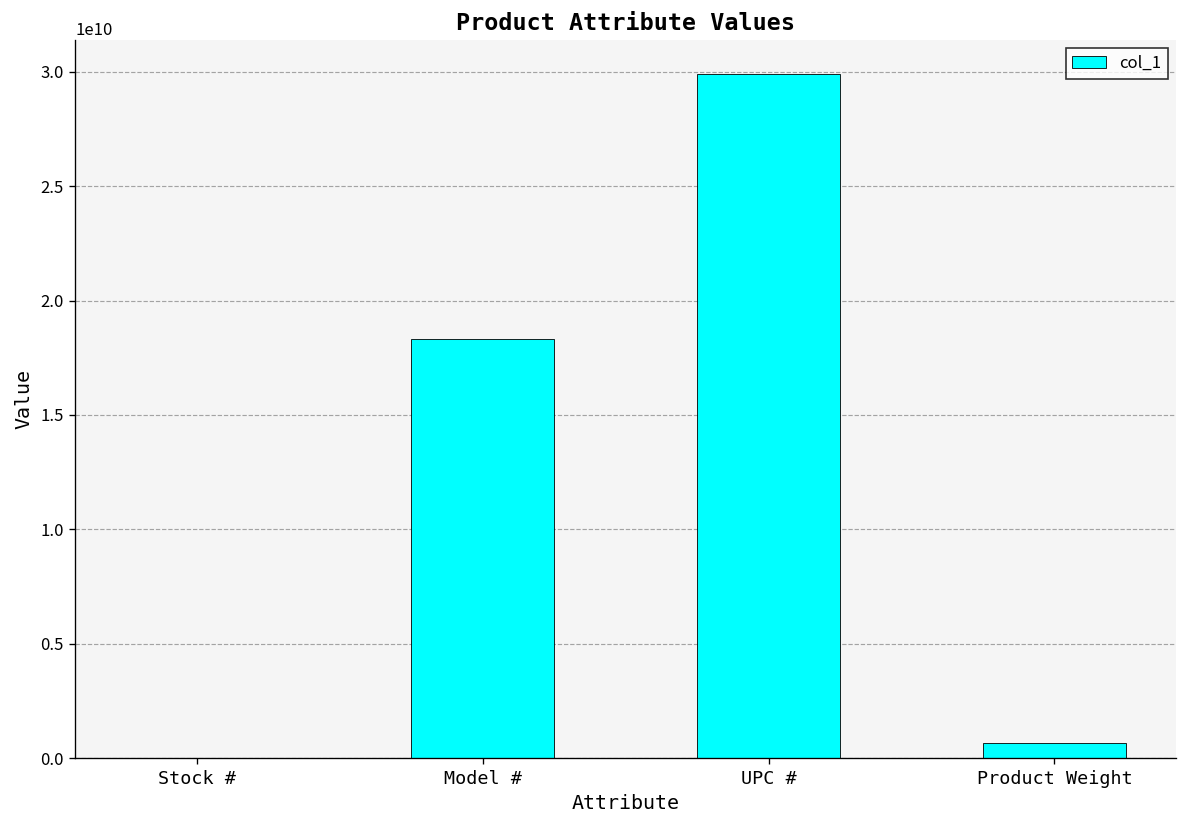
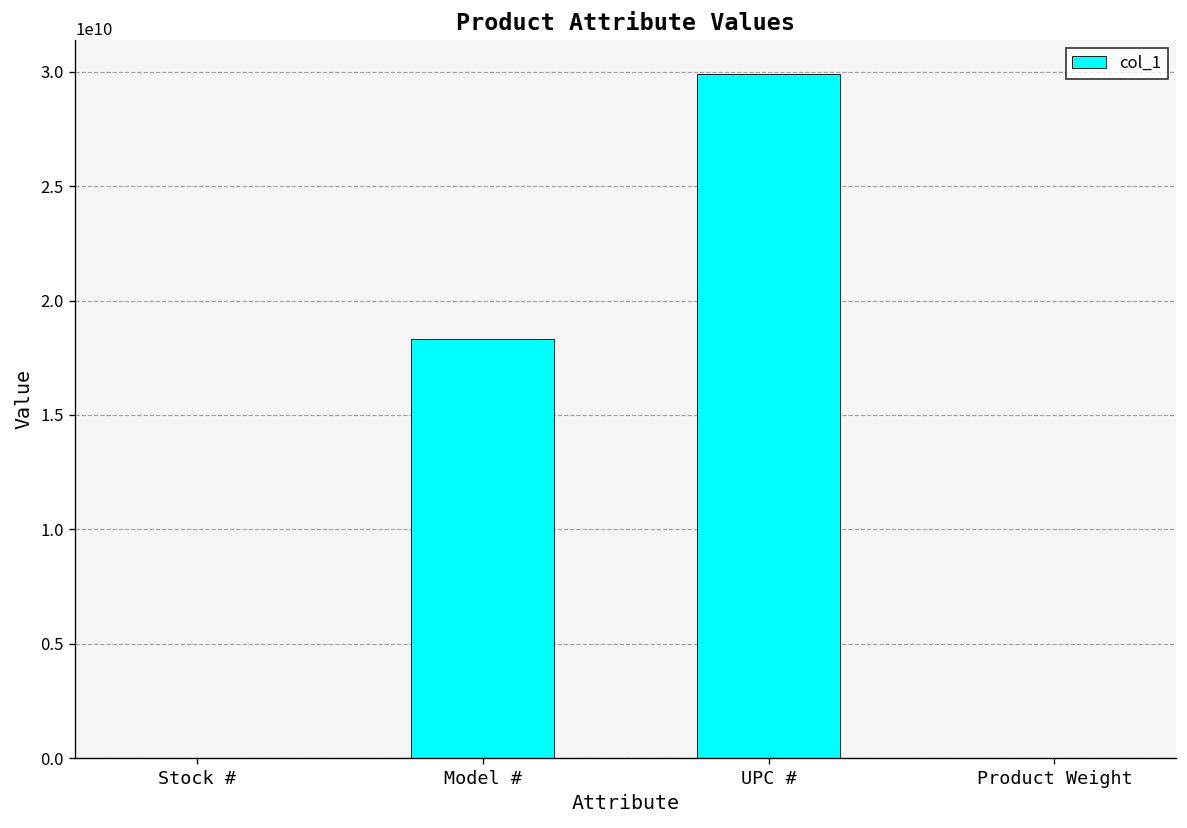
Product Weight: 700000000 -> 0
